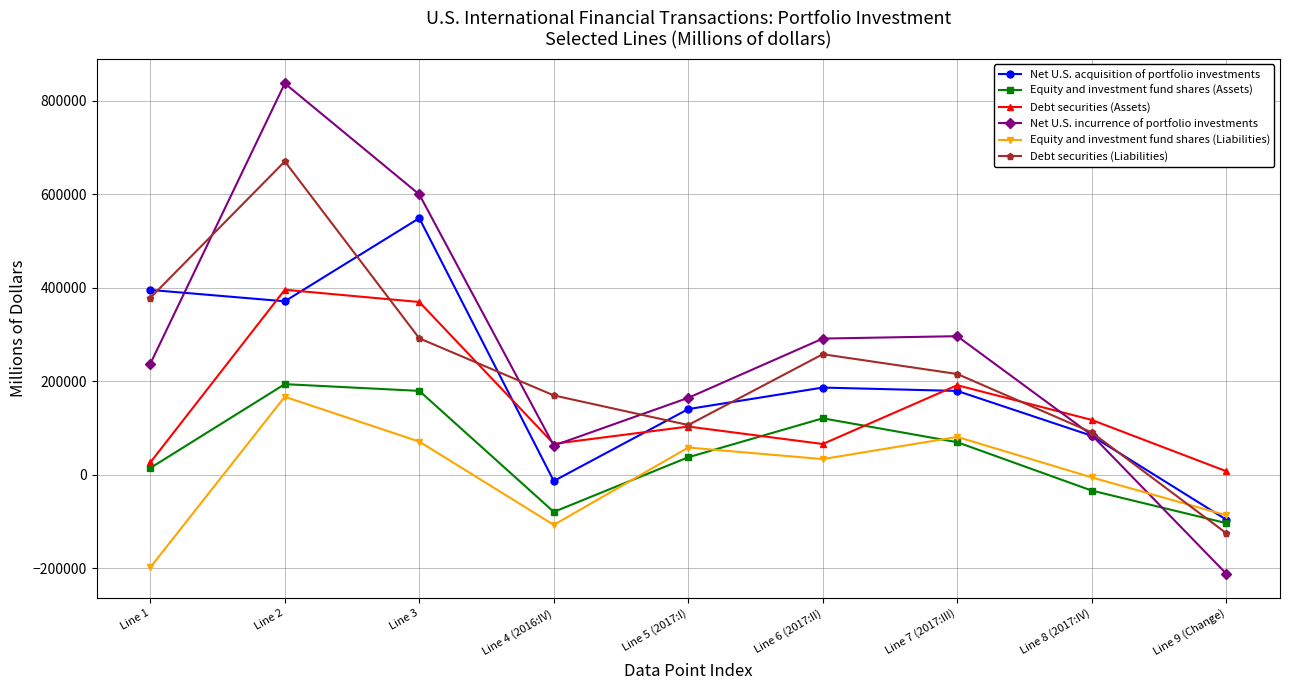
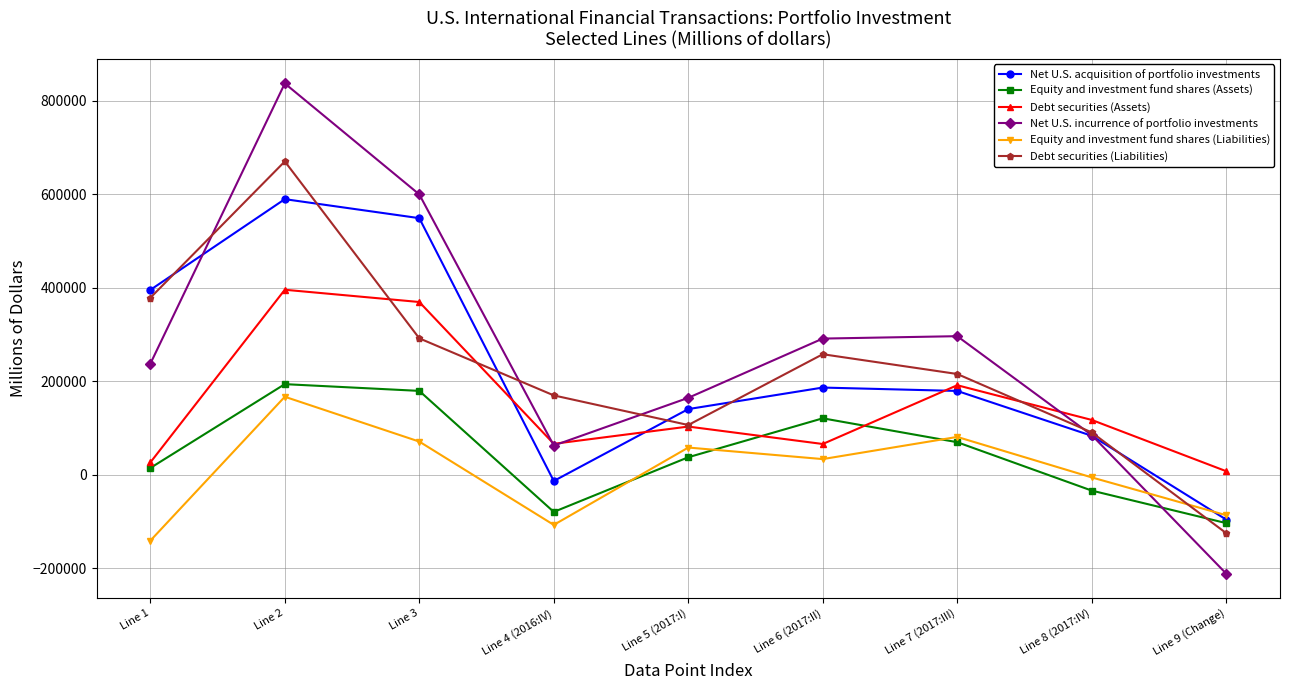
Equity and investment fund shares (Liabilities), Line 1: -200000 -> -140000
Net U.S. acquisition of portfolio investments, Line 2: 370000 -> 590000
